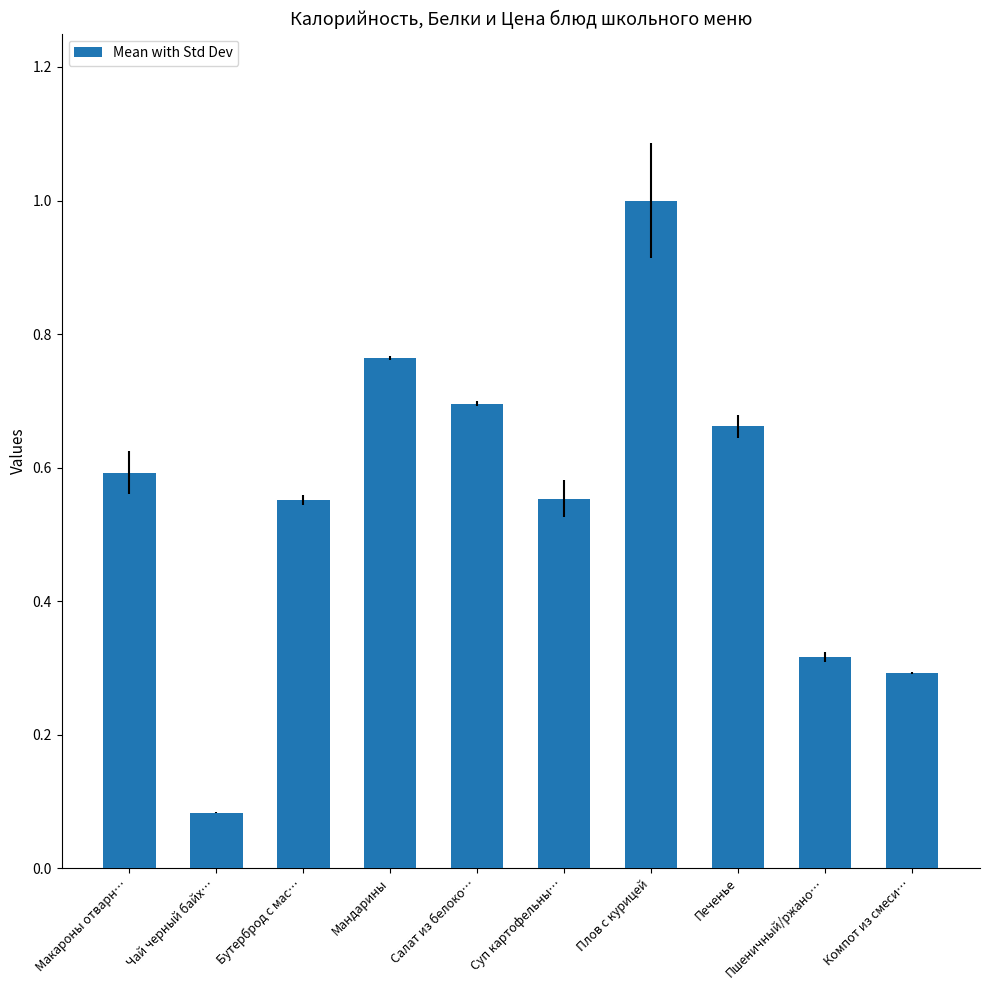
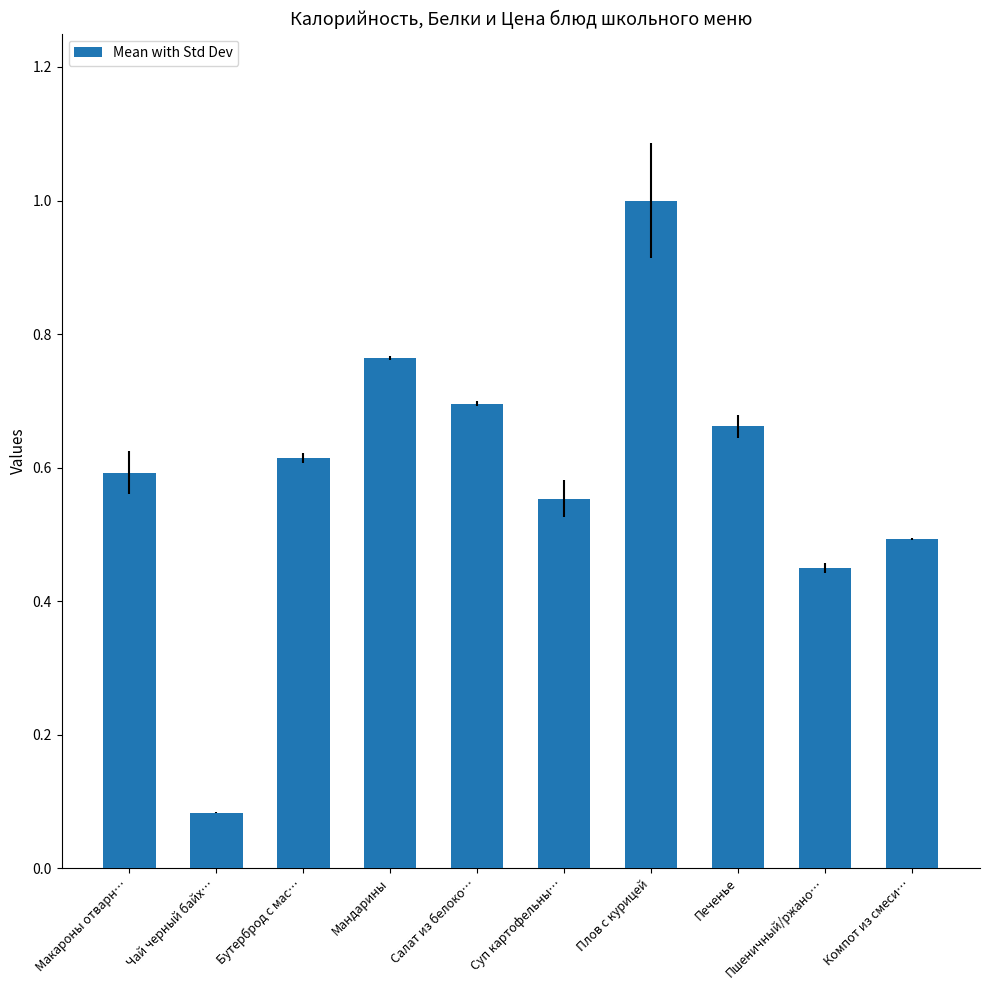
Бутерброд с мас…: 0.55 -> 0.61
Пшеничный/ржано…: 0.32 -> 0.45
Компот из смеси…: 0.29 -> 0.49
